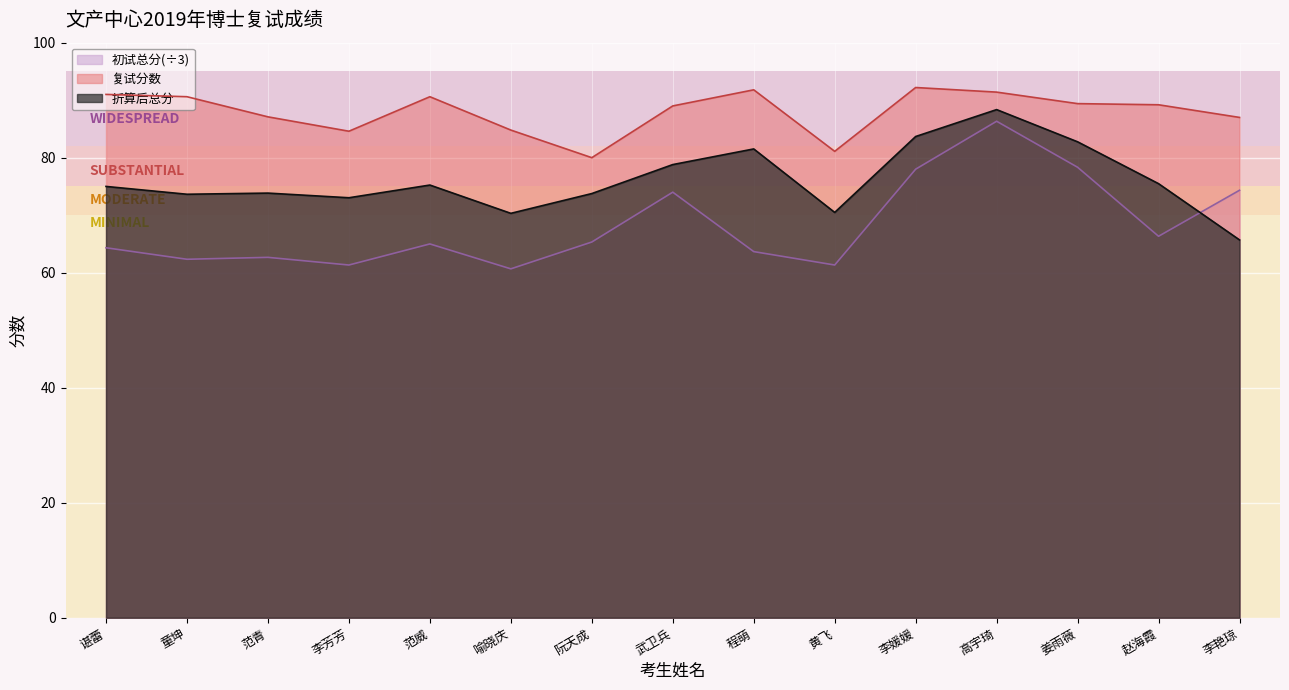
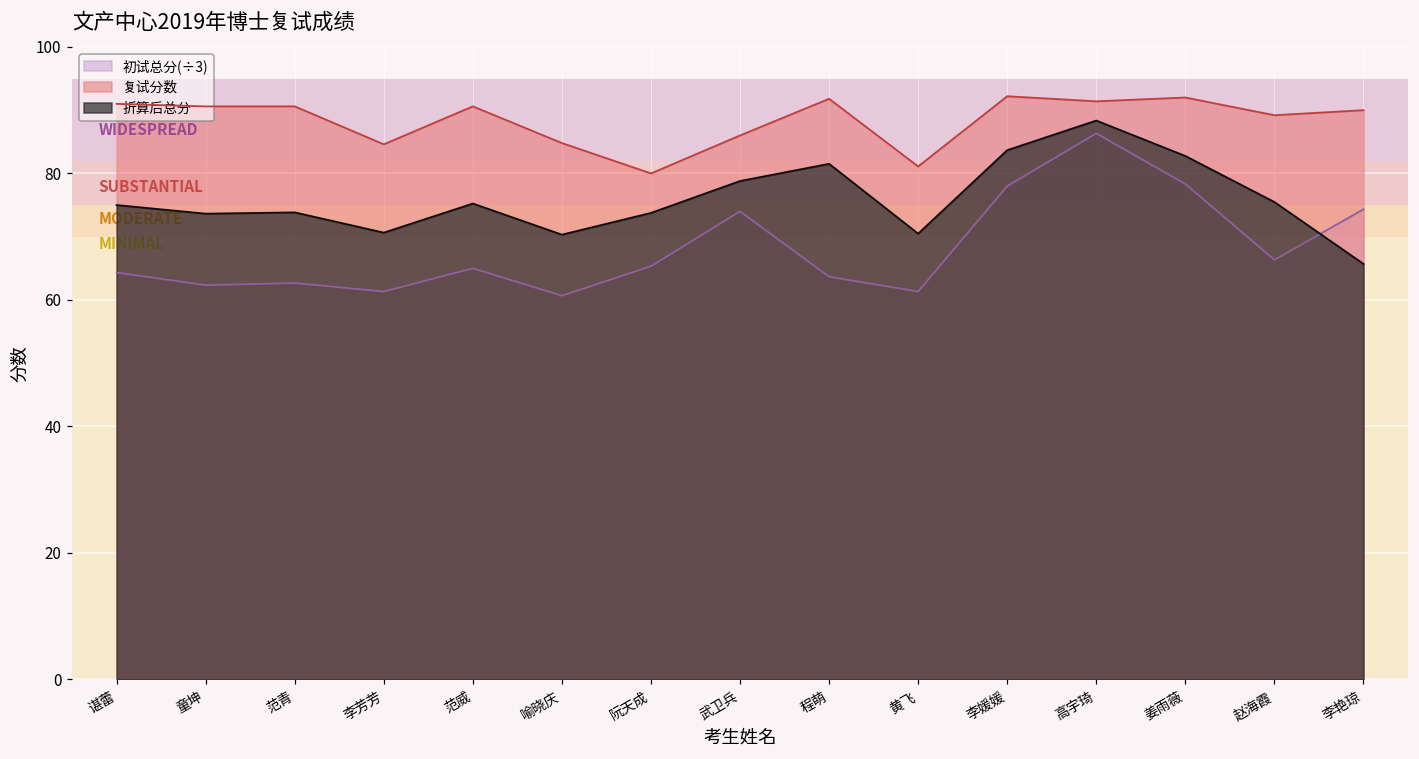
复试分数, 范青: 87 -> 91
折算后总分, 李芳芳: 73 -> 71
复试分数, 武卫兵: 89 -> 86
复试分数, 姜雨薇: 89 -> 92
复试分数, 李艳琼: 87 -> 90
